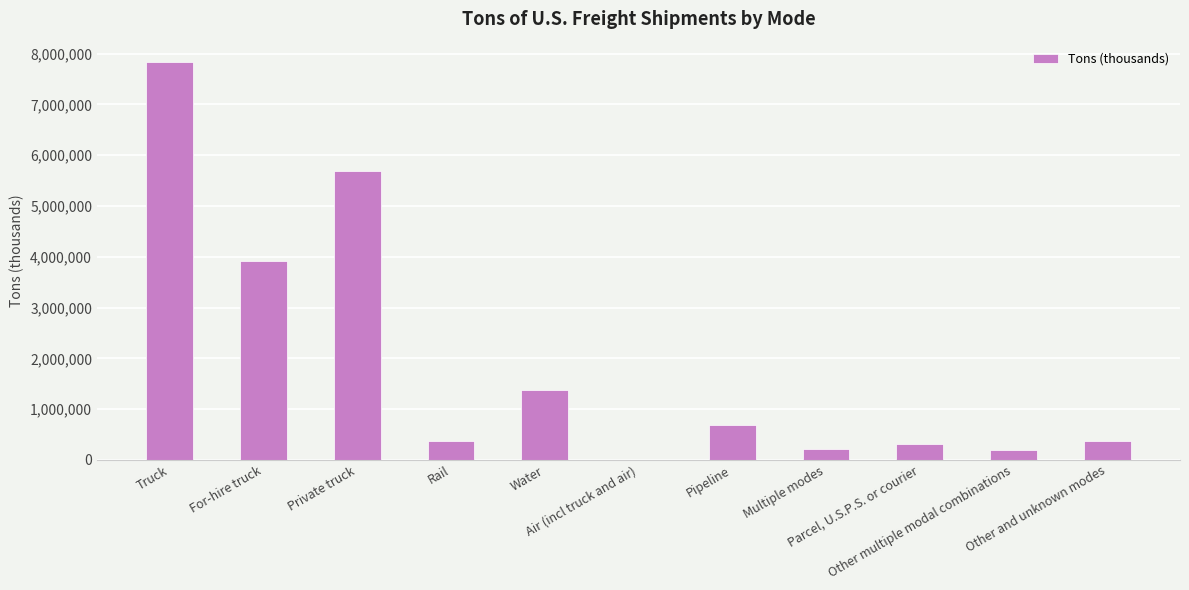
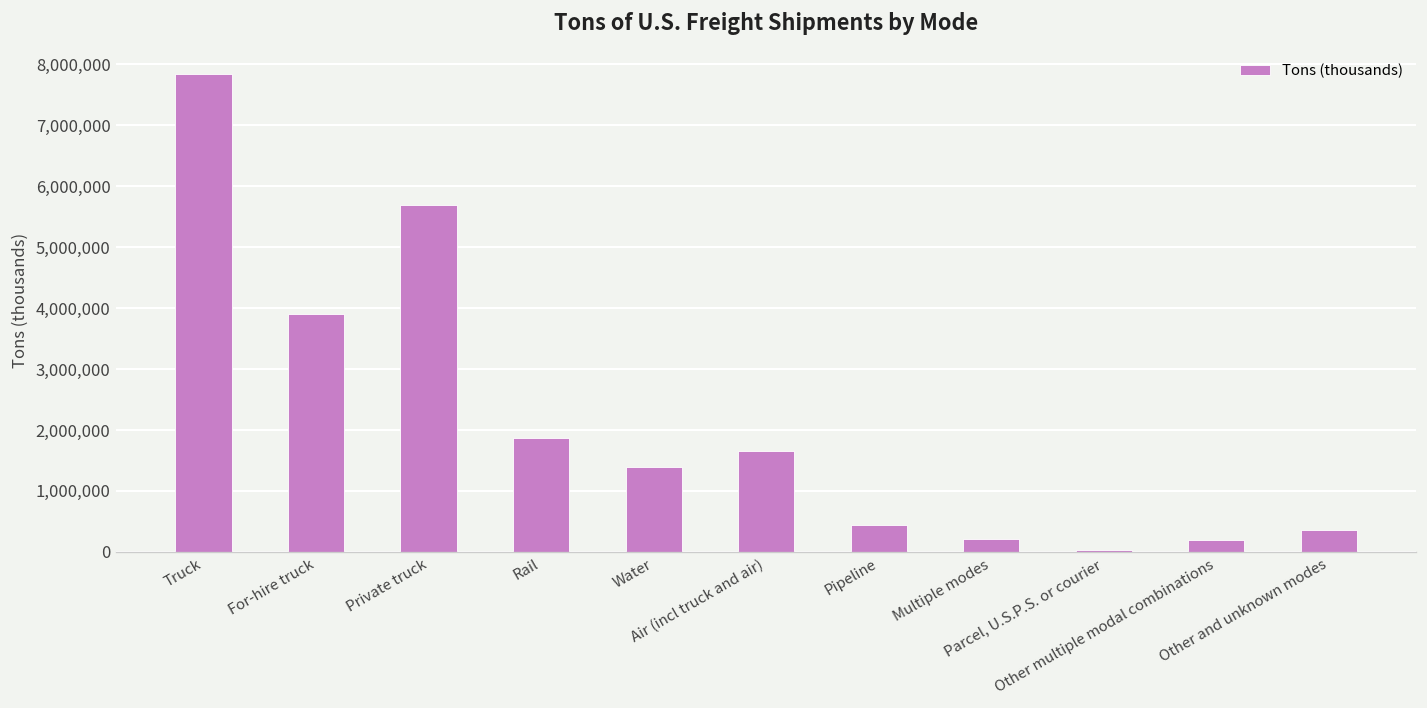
Rail: 400,000 -> 1,900,000
Air (incl truck and air): 0 -> 1,700,000
Pipeline: 700,000 -> 400,000
Parcel, U.S.P.S. or courier: 300,000 -> 0
